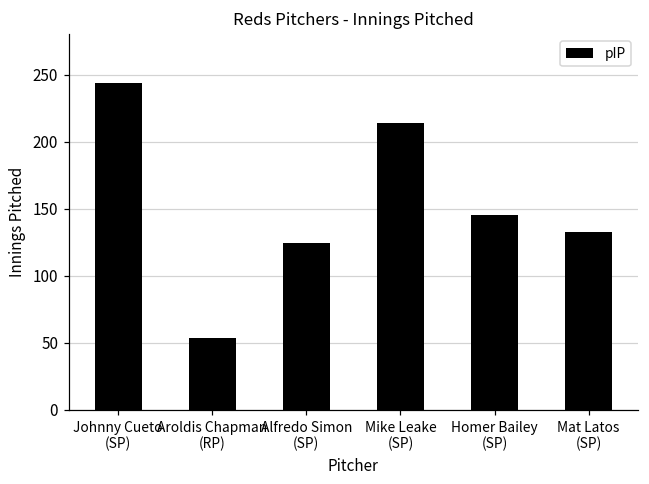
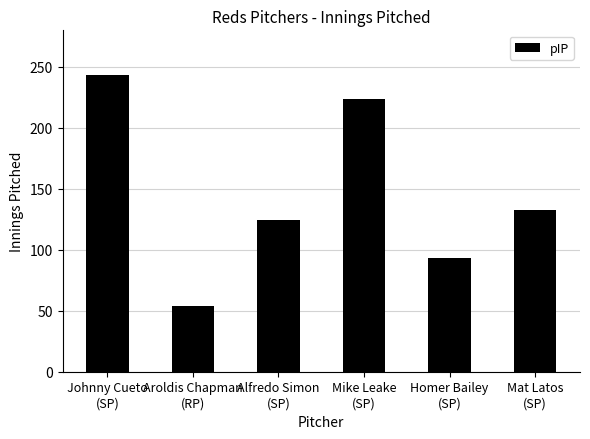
Mike Leake (SP): 214 -> 224
Homer Bailey (SP): 146 -> 93
